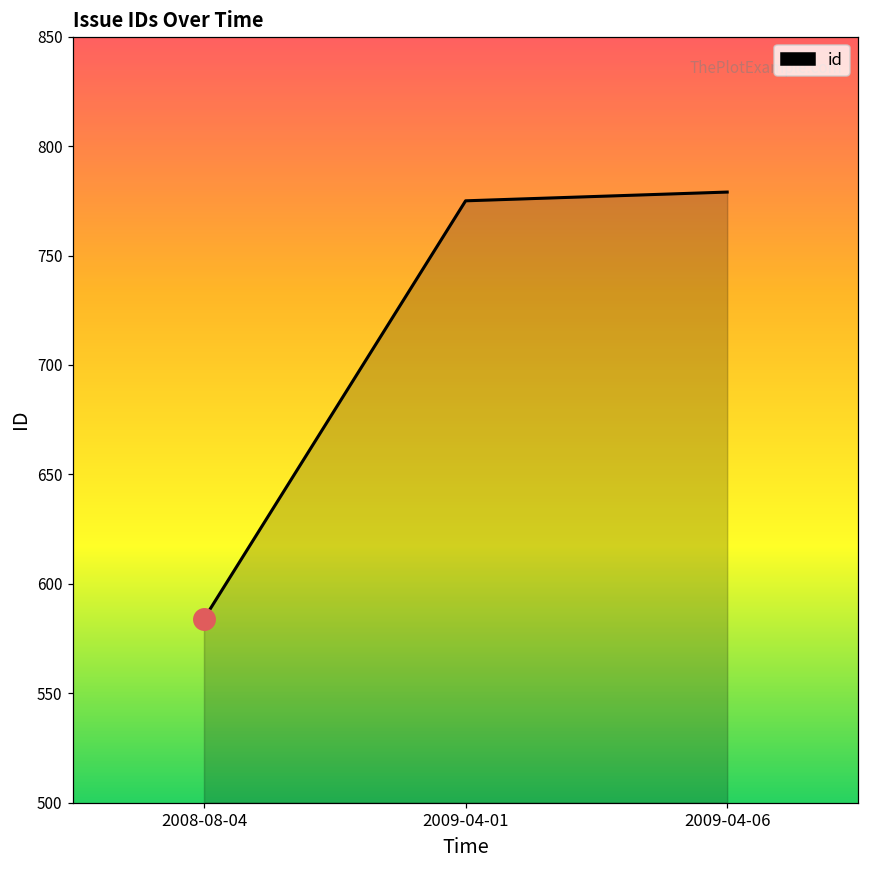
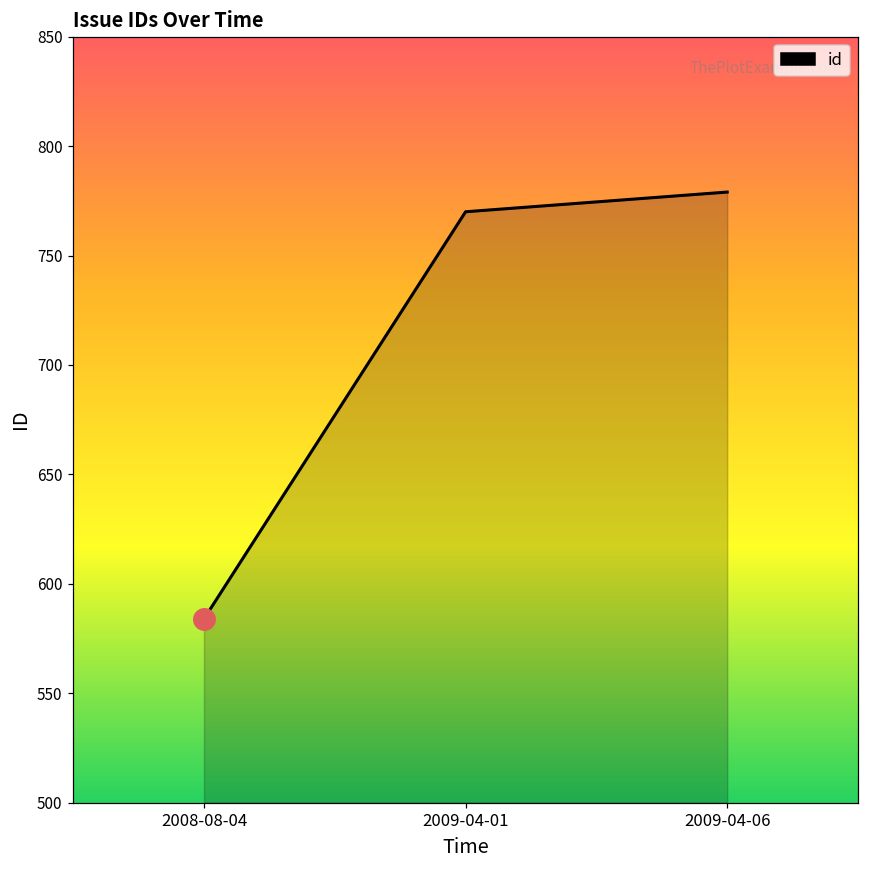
id, 2009-04-01: 775 -> 770
